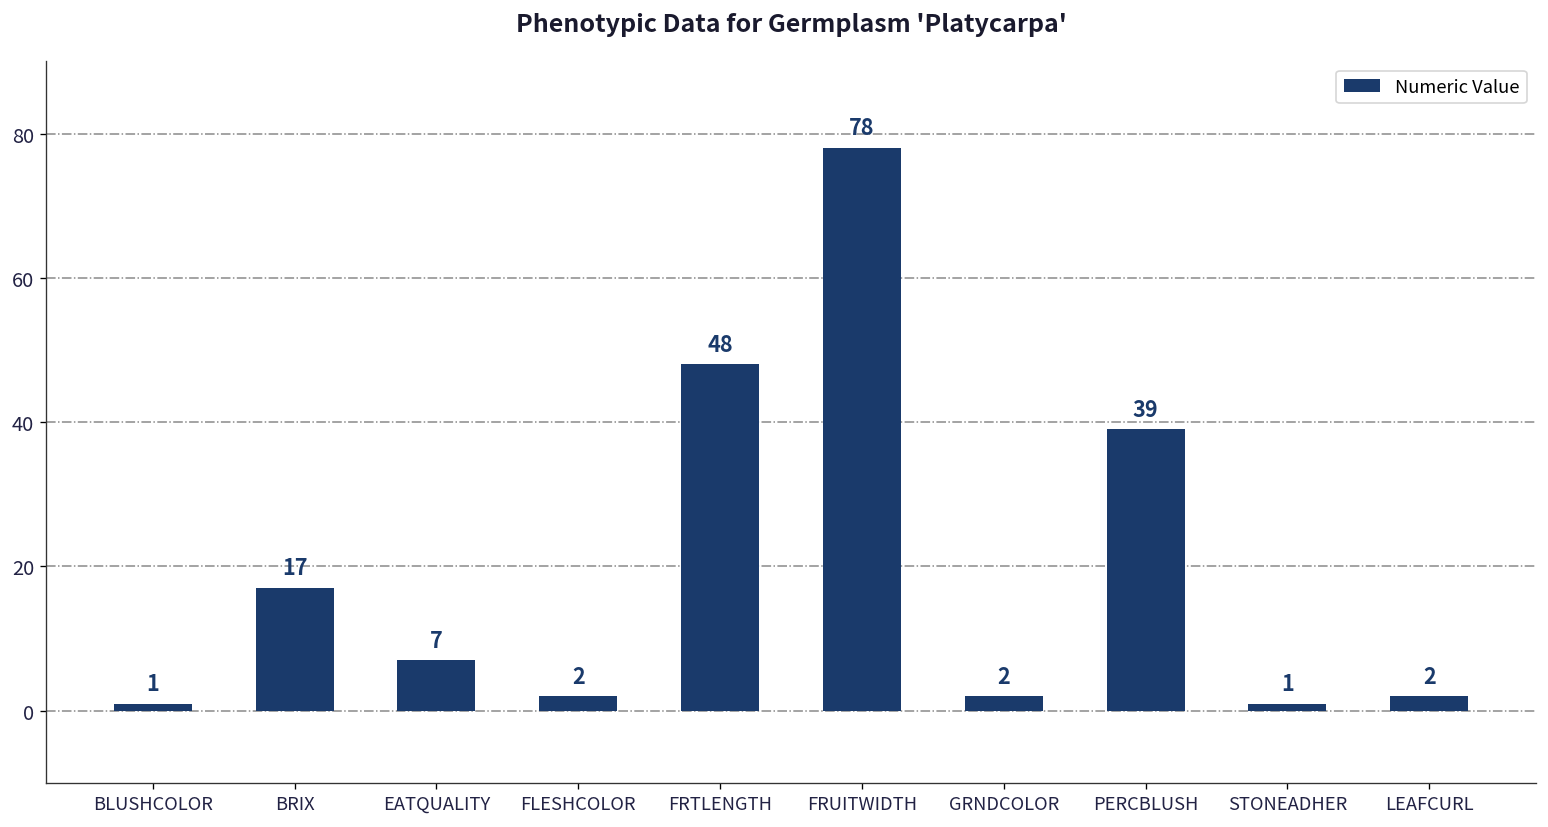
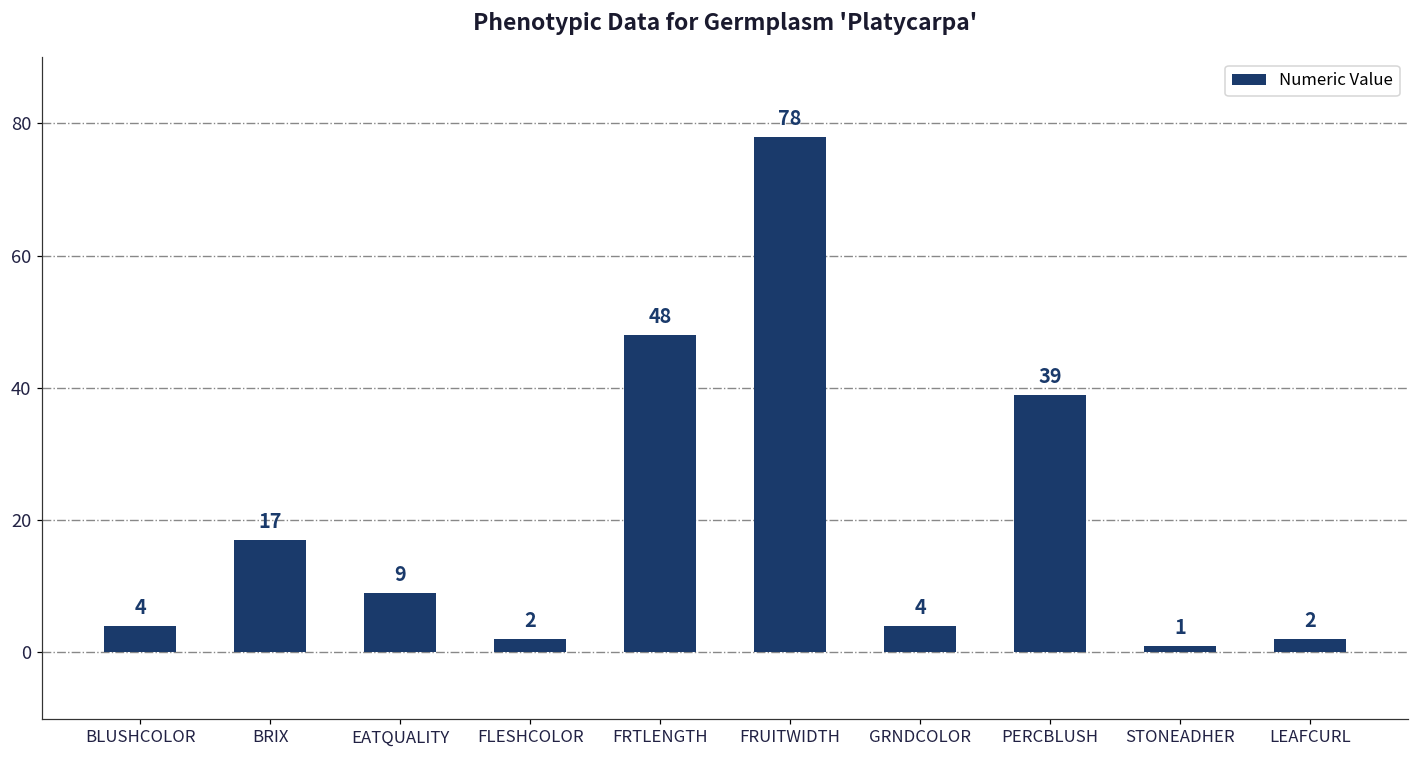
BLUSHCOLOR: 1 -> 4
EATQUALITY: 7 -> 9
GRNDCOLOR: 2 -> 4
